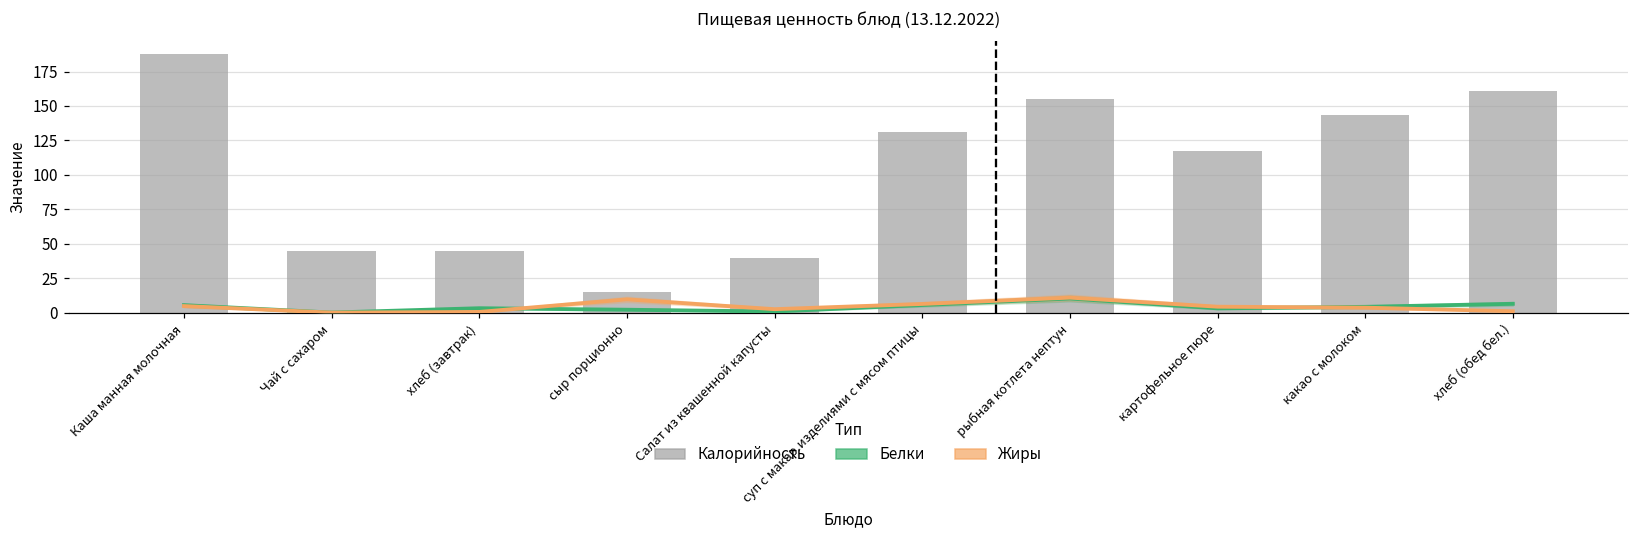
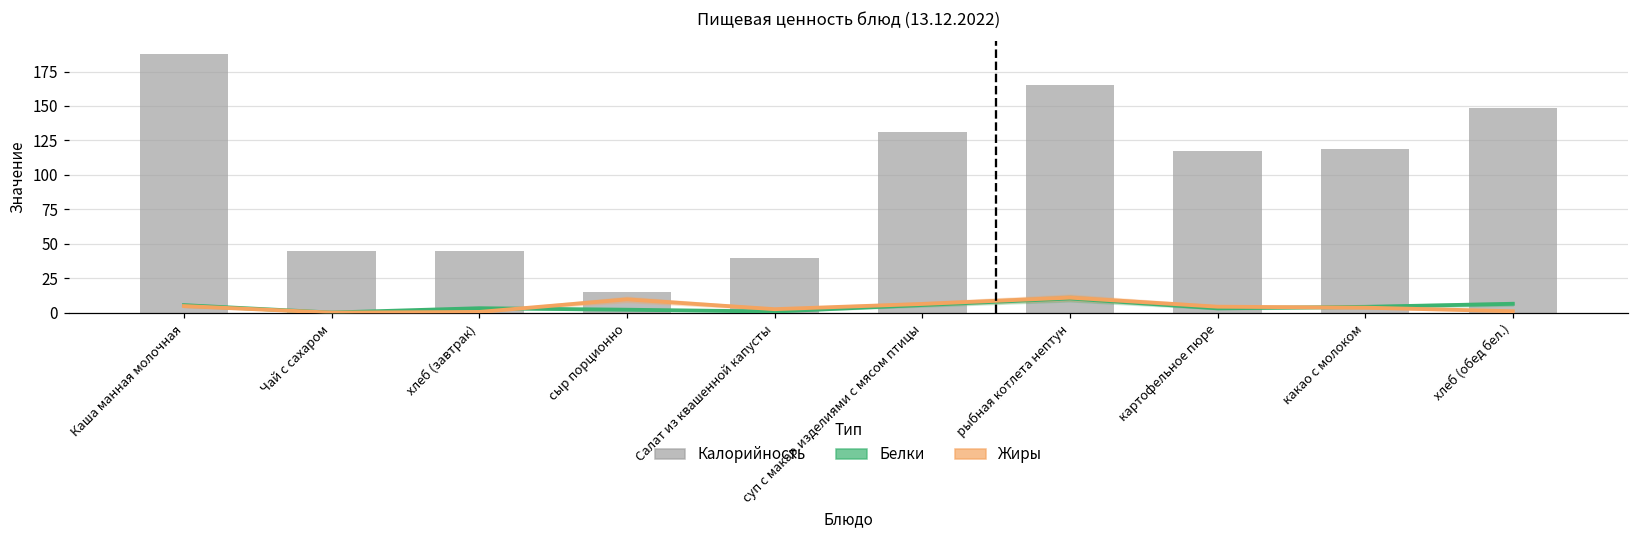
Калорийность, рыбная котлета нептун: 155 -> 166
Калорийность, какао с молоком: 143 -> 119
Калорийность, хлеб (обед бел.): 161 -> 148
